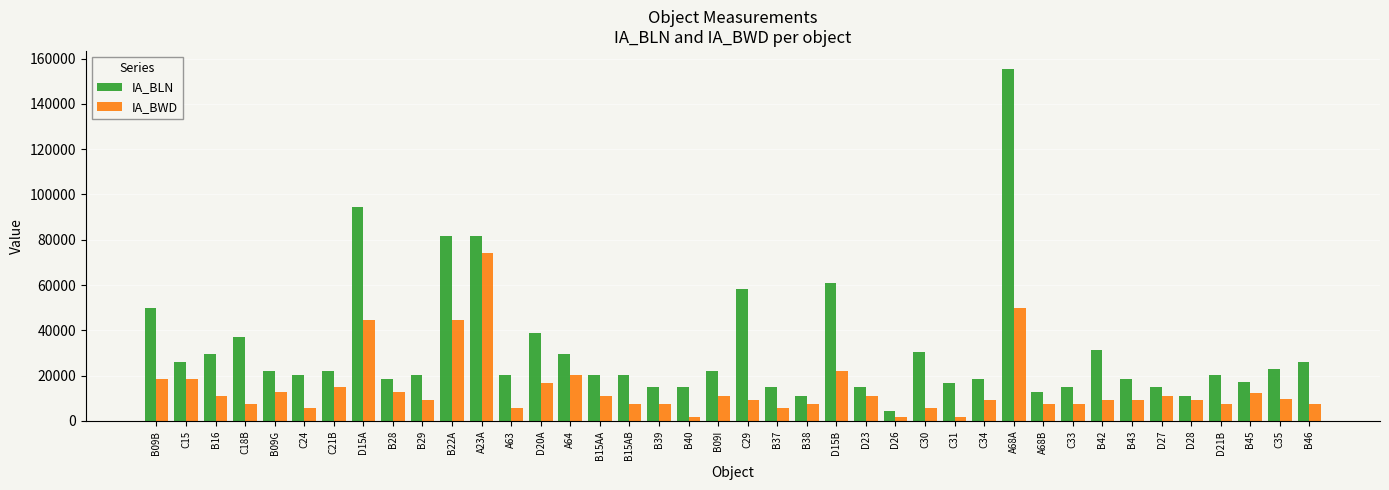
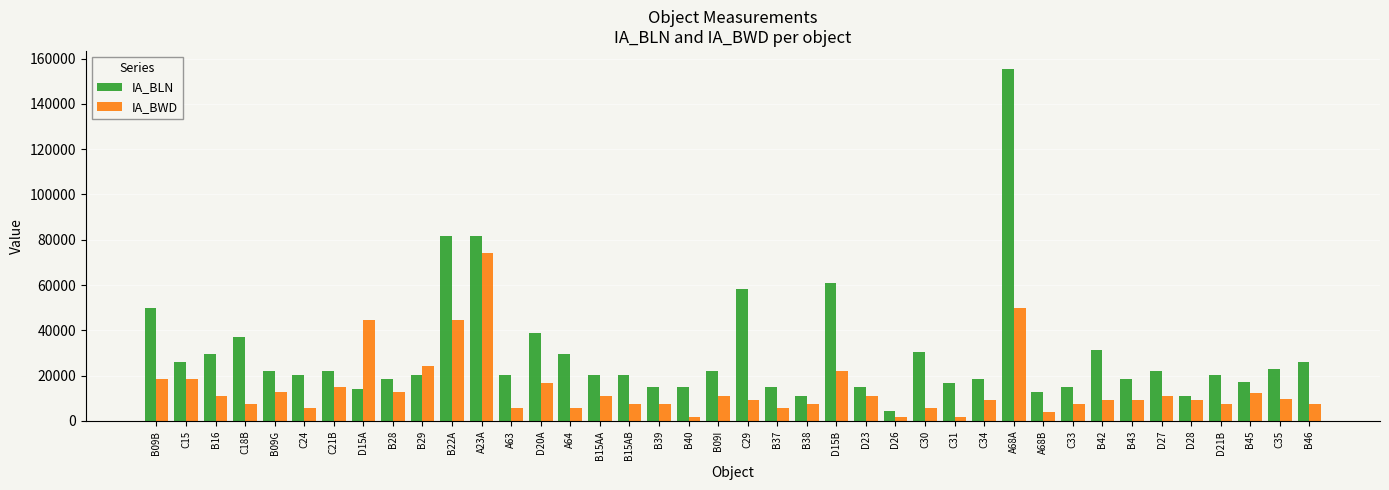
IA_BLN, D15A: 94000 -> 14000
IA_BWD, B29: 9000 -> 24000
IA_BWD, A64: 20000 -> 6000
IA_BWD, A68B: 7000 -> 4000
IA_BLN, D27: 15000 -> 22000
